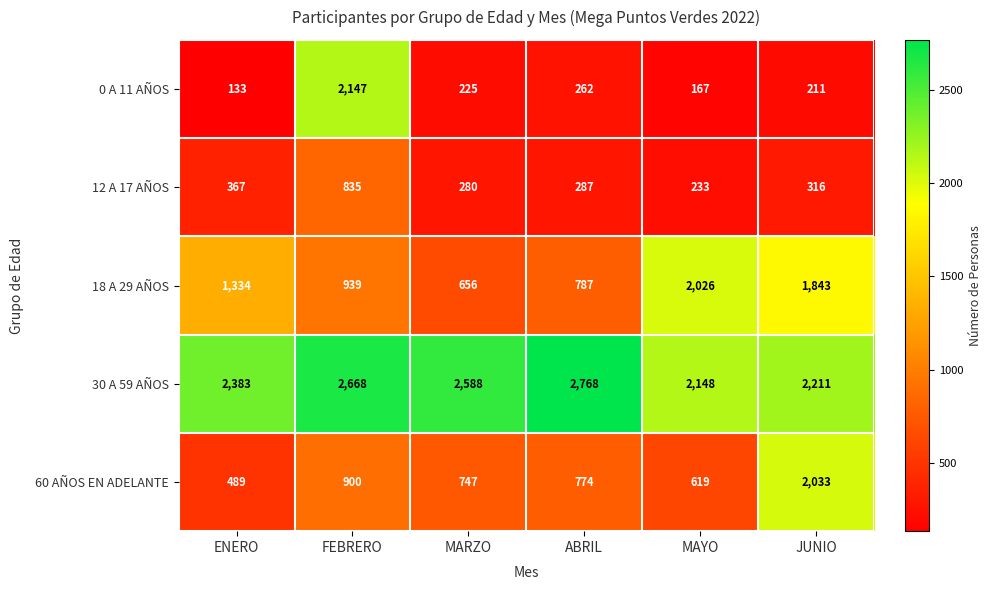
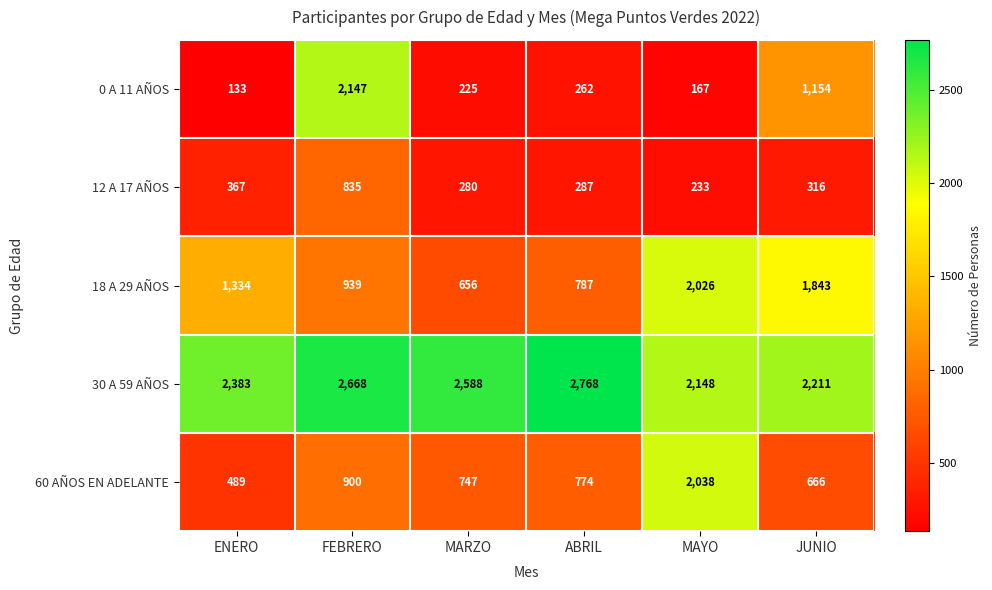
0 A 11 AÑOS, JUNIO: 211 -> 1,154
60 AÑOS EN ADELANTE, MAYO: 619 -> 2,038
60 AÑOS EN ADELANTE, JUNIO: 2,033 -> 666
